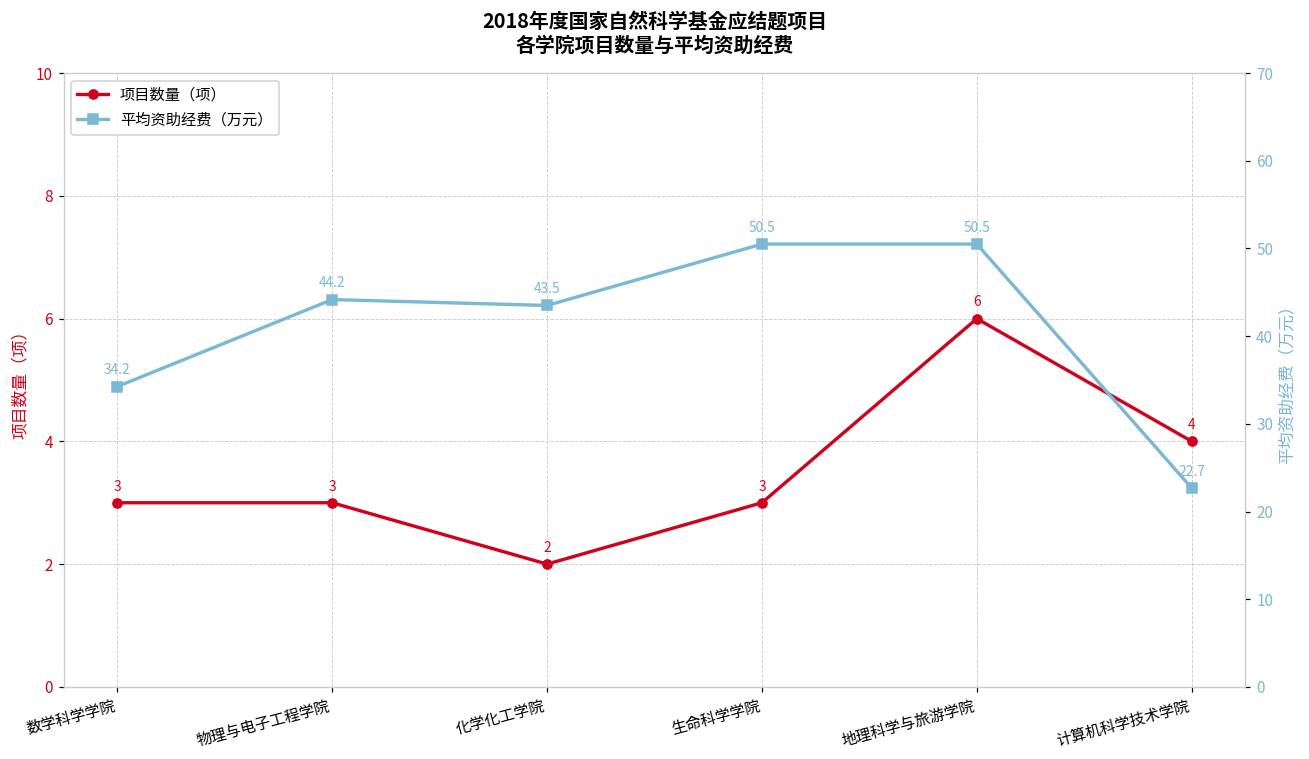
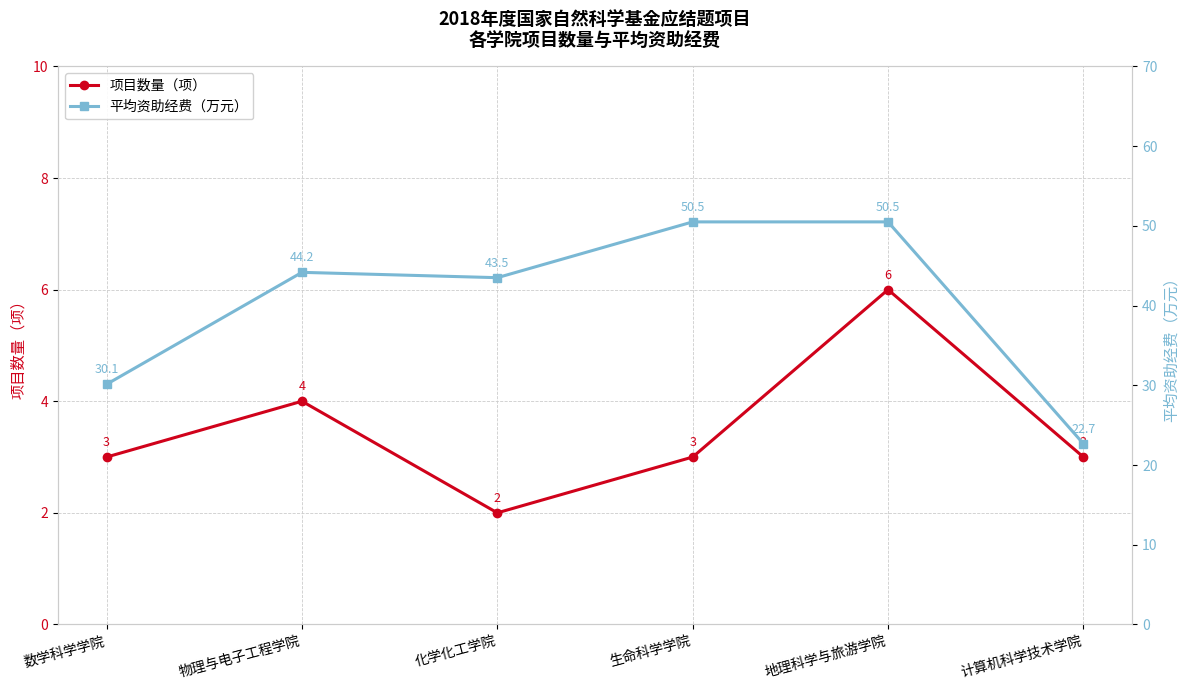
项目数量（项）, 物理与电子工程学院: 3 -> 4
项目数量（项）, 计算机科学技术学院: 4 -> 3
平均资助经费（万元）, 数学科学学院: 34.2 -> 30.1
